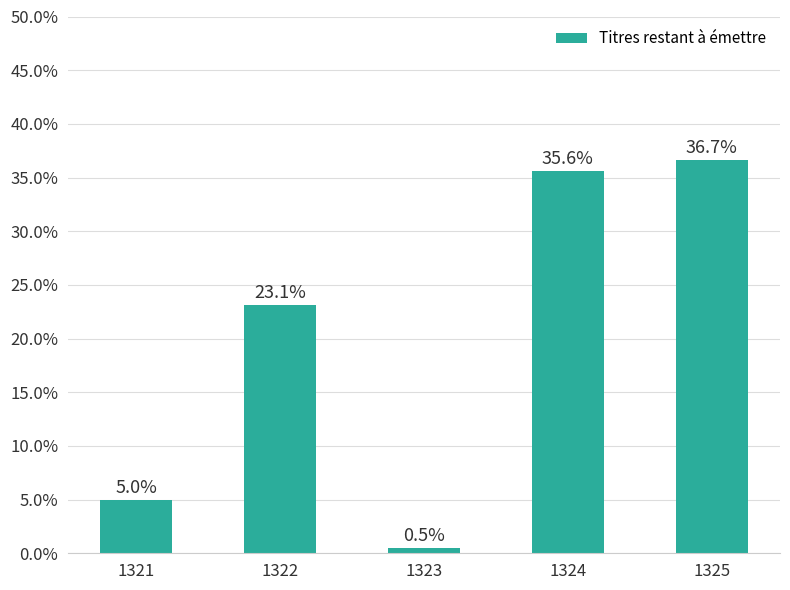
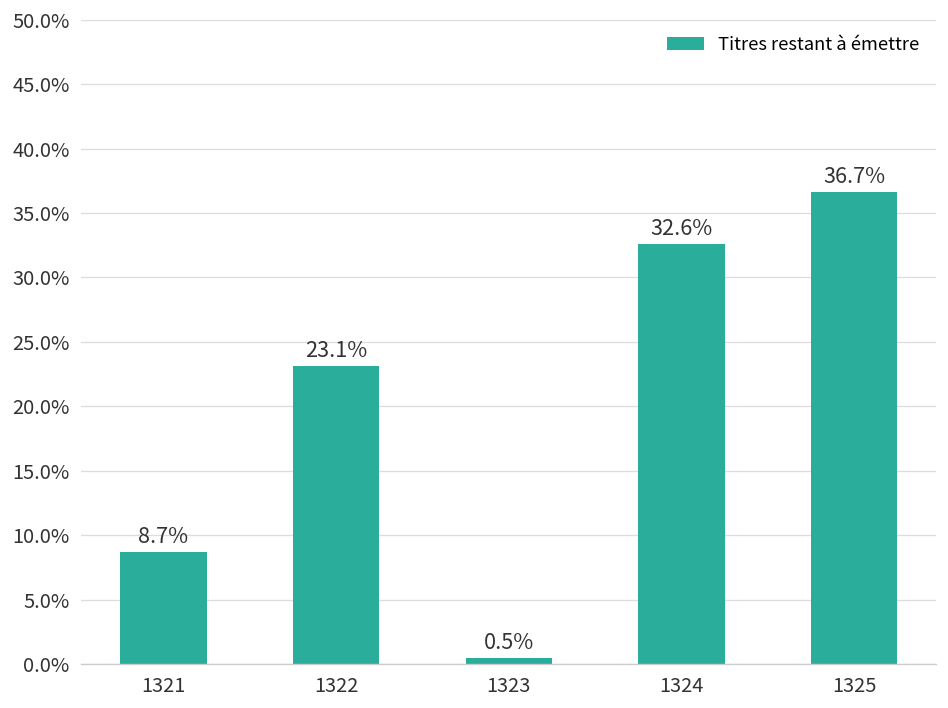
1321: 5.0% -> 8.7%
1324: 35.6% -> 32.6%
